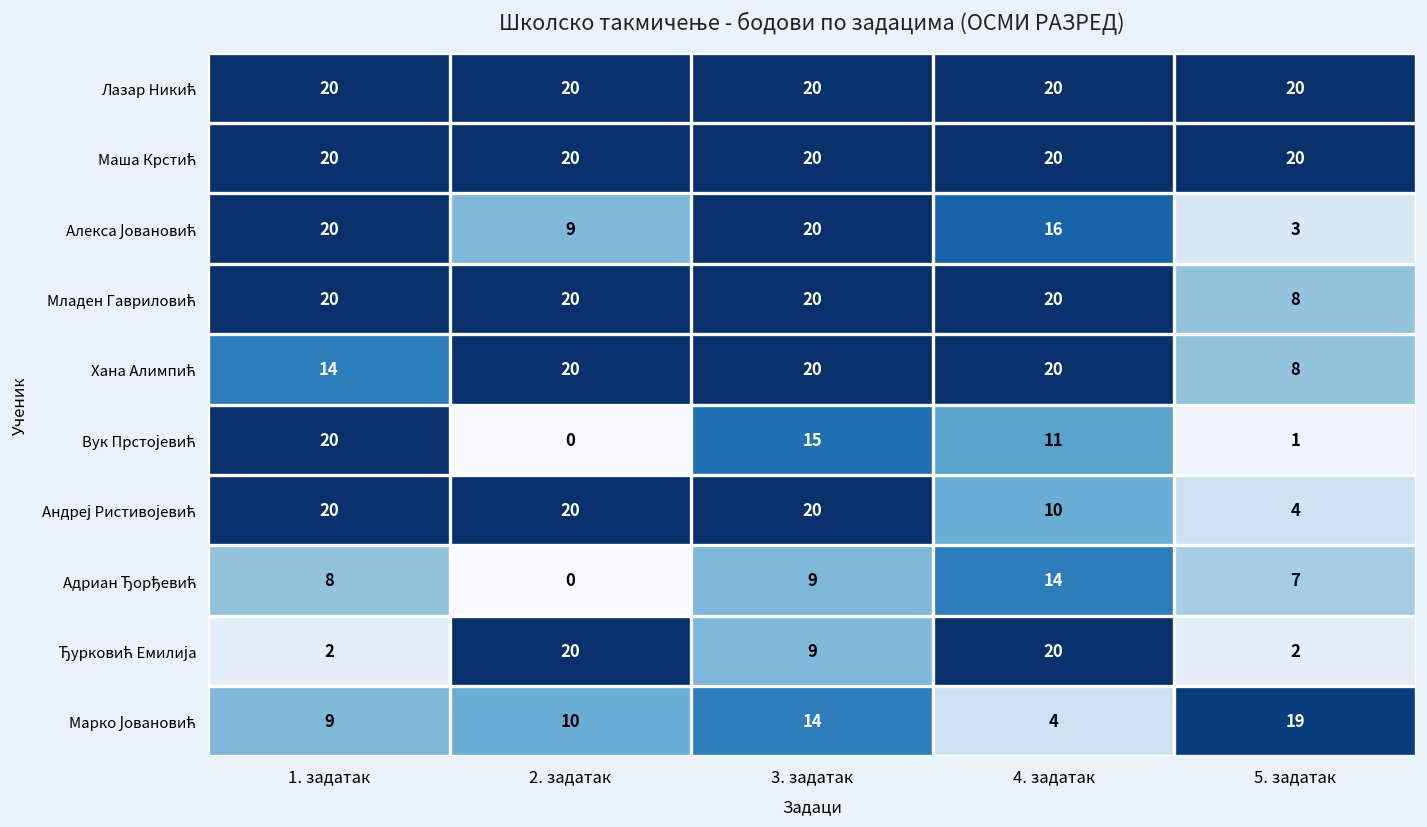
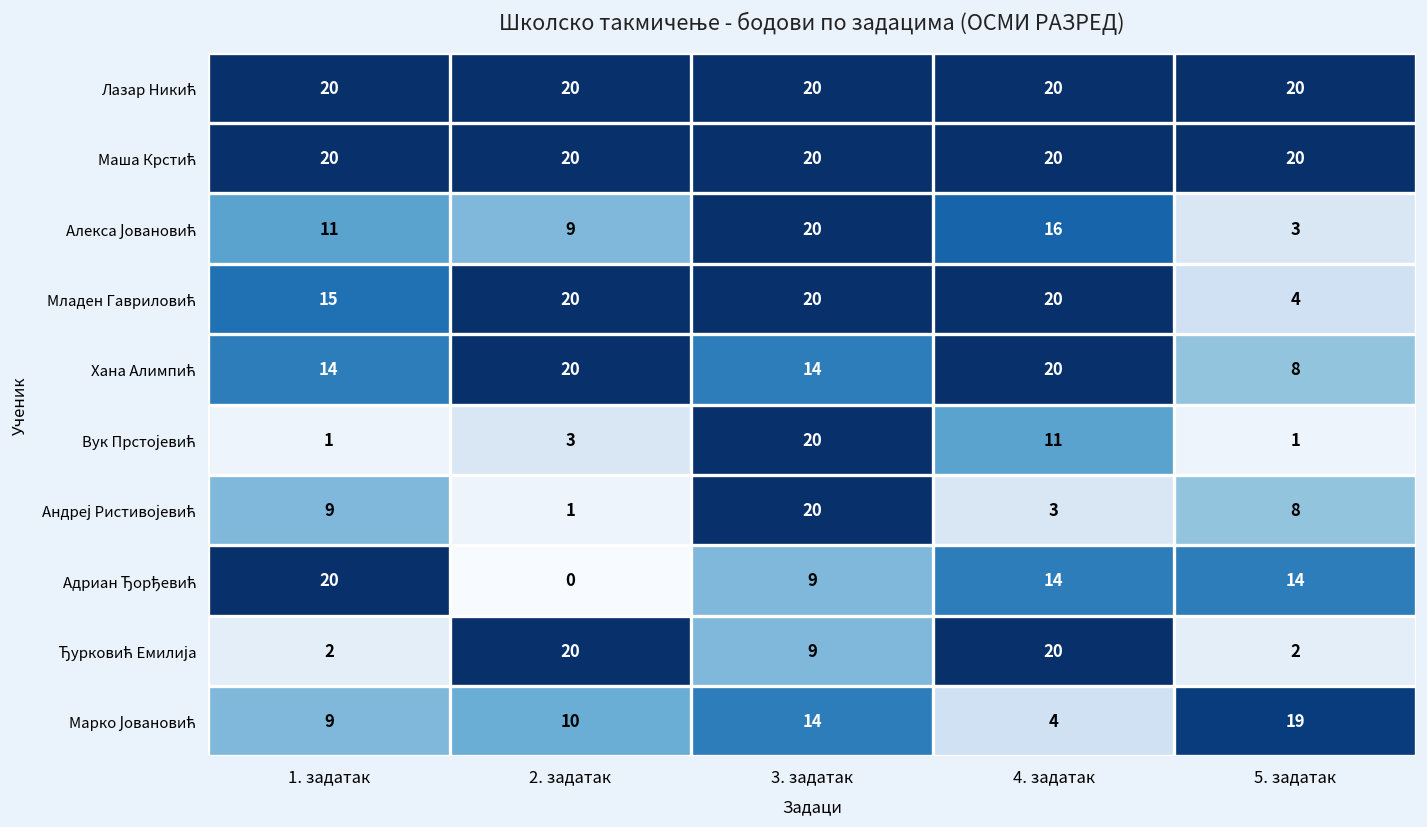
Алекса Јовановић, 1. задатак: 20 -> 11
Младен Гавриловић, 1. задатак: 20 -> 15
Младен Гавриловић, 5. задатак: 8 -> 4
Хана Алимпић, 3. задатак: 20 -> 14
Вук Прстојевић, 1. задатак: 20 -> 1
Вук Прстојевић, 2. задатак: 0 -> 3
Вук Прстојевић, 3. задатак: 15 -> 20
Андреј Ристивојевић, 1. задатак: 20 -> 9
Андреј Ристивојевић, 2. задатак: 20 -> 1
Андреј Ристивојевић, 4. задатак: 10 -> 3
Андреј Ристивојевић, 5. задатак: 4 -> 8
Адриан Ђорђевић, 1. задатак: 8 -> 20
Адриан Ђорђевић, 5. задатак: 7 -> 14
